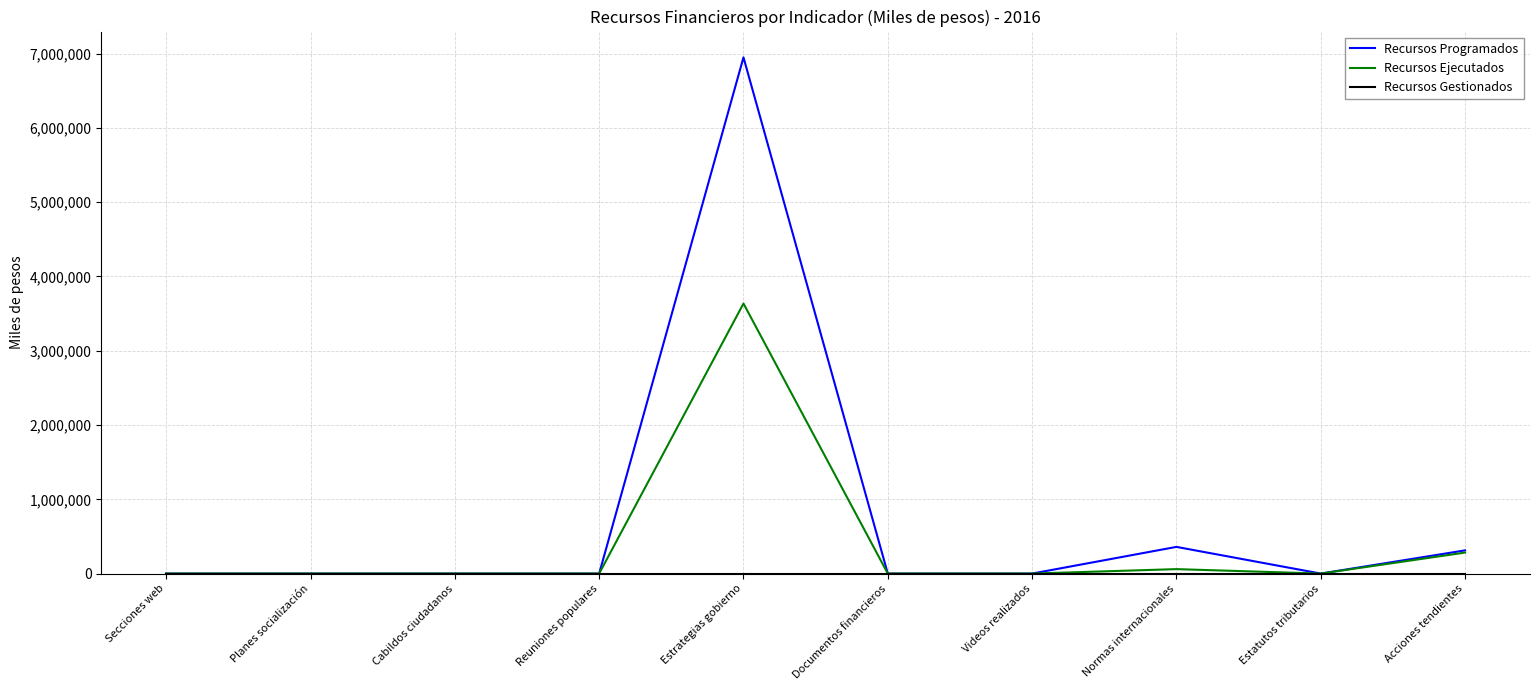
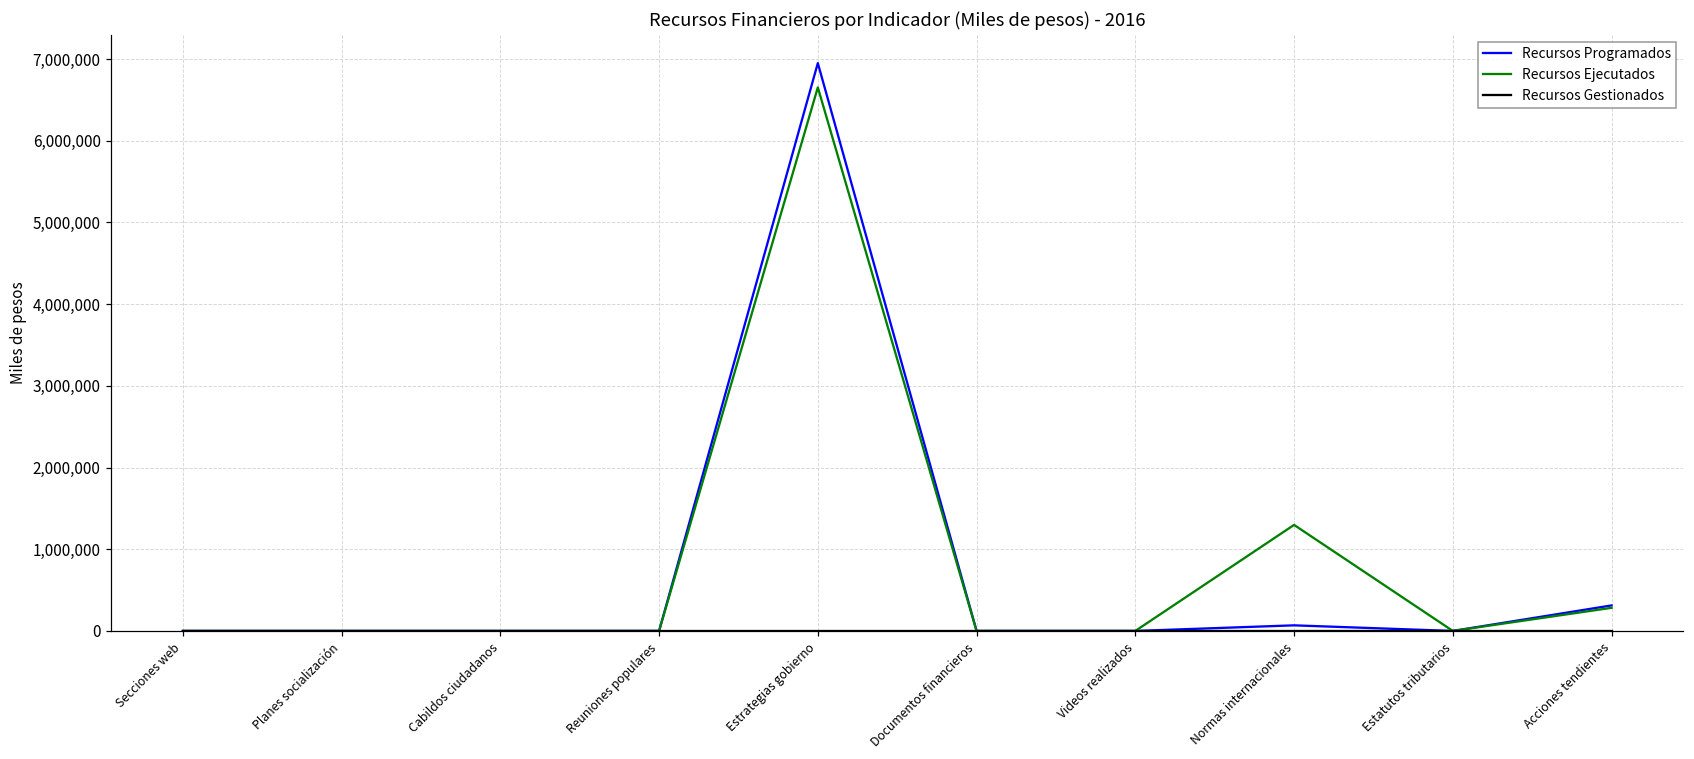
Recursos Ejecutados, Estrategias gobierno: 3,600,000 -> 6,700,000
Recursos Programados, Normas internacionales: 400,000 -> 100,000
Recursos Ejecutados, Normas internacionales: 100,000 -> 1,300,000
